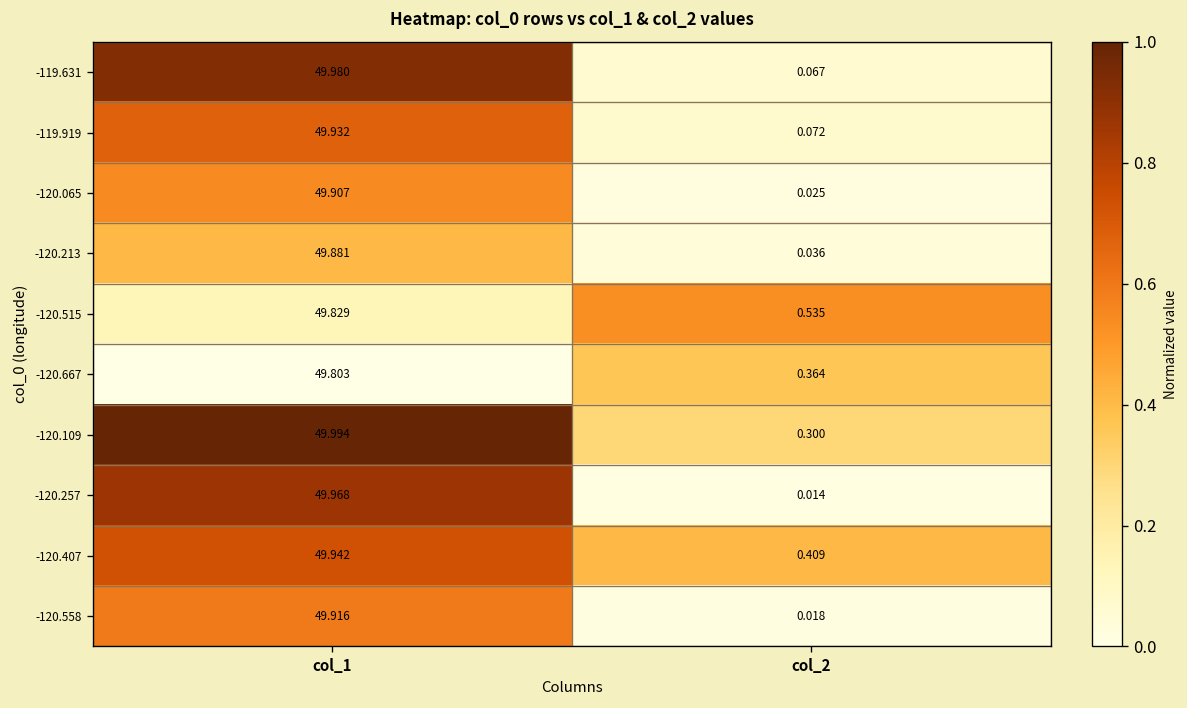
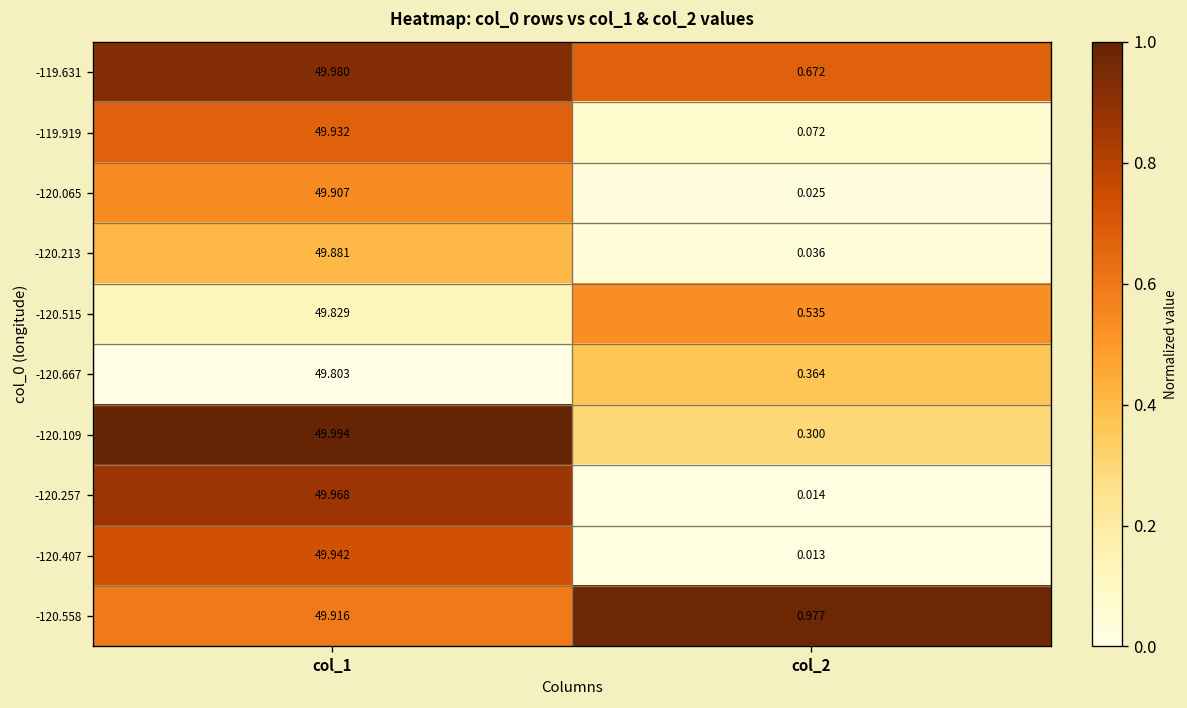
-119.631, col_2: 0.067 -> 0.672
-120.407, col_2: 0.409 -> 0.013
-120.558, col_2: 0.018 -> 0.977
